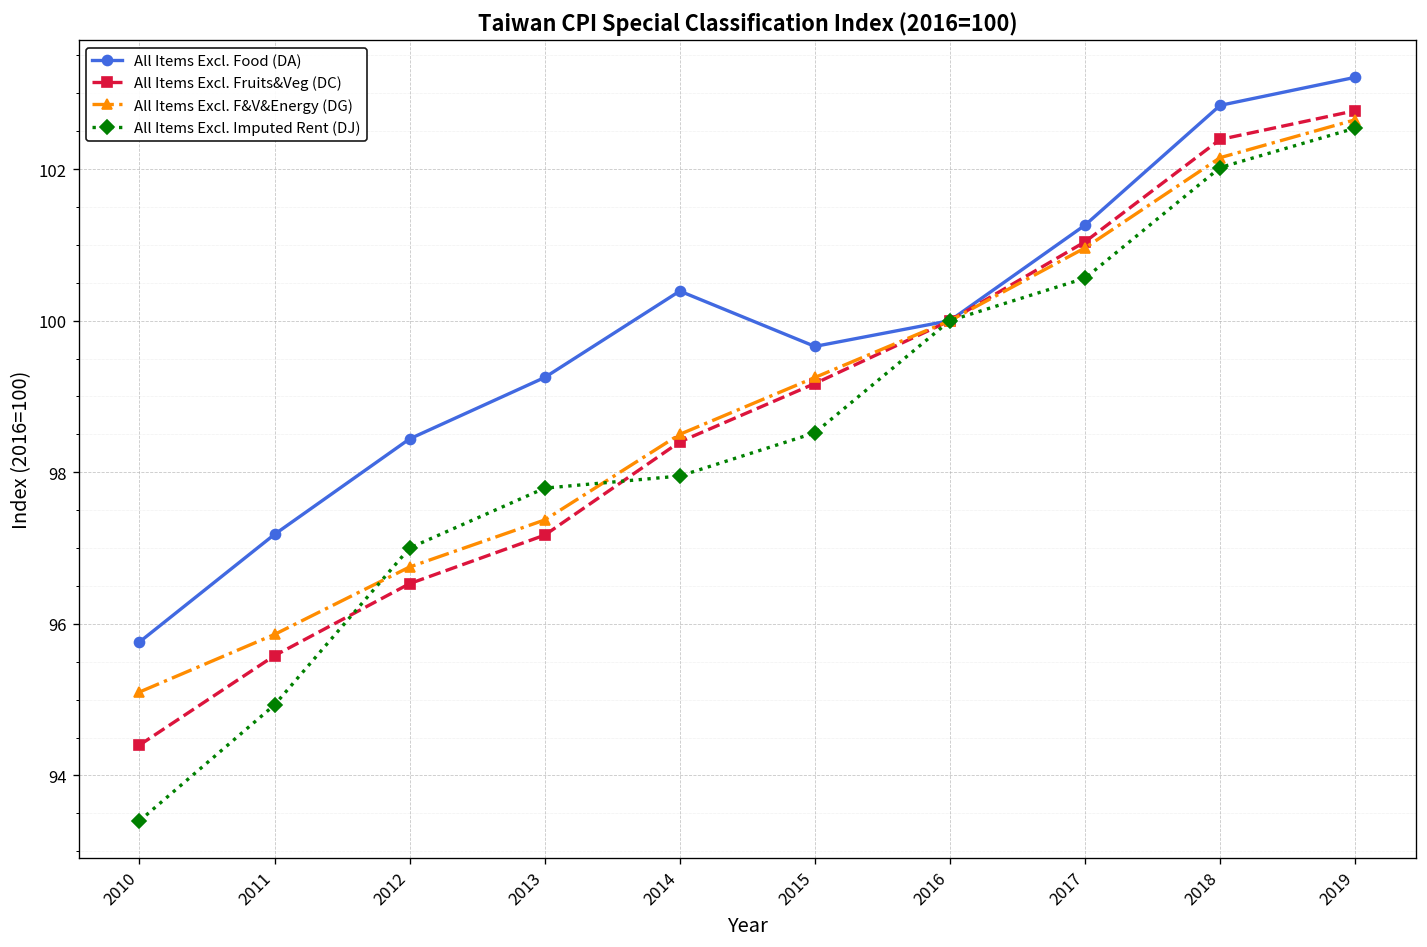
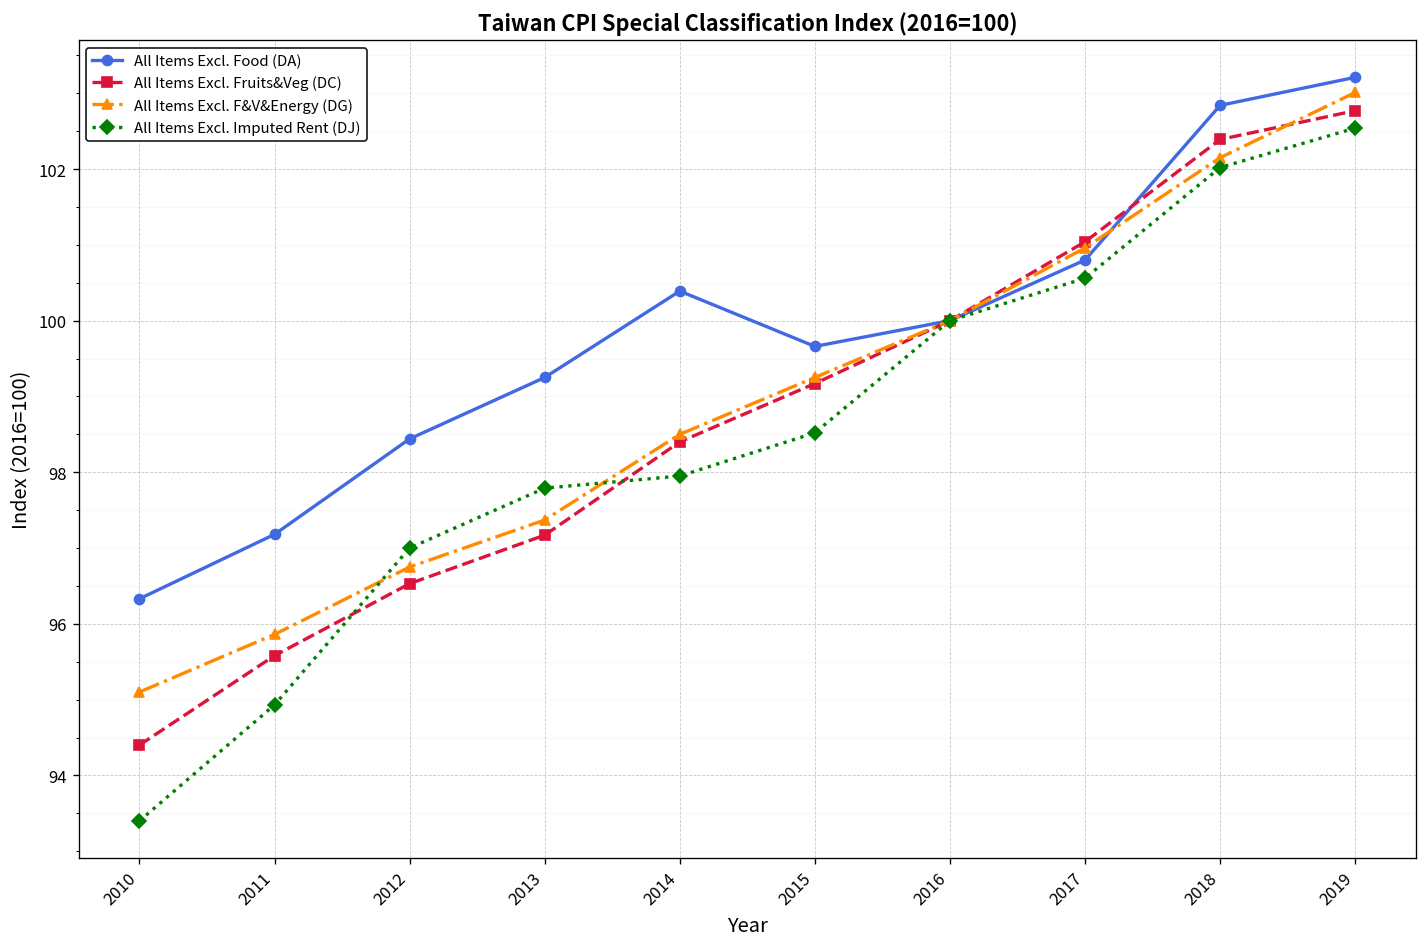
All Items Excl. Food (DA), 2010: 95.8 -> 96.3
All Items Excl. Food (DA), 2017: 101.3 -> 100.8
All Items Excl. F&V&Energy (DG), 2019: 102.7 -> 103.0
